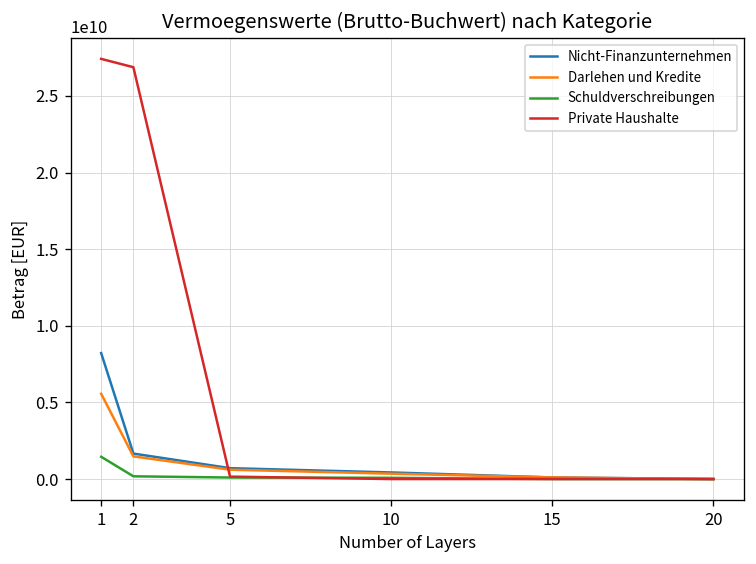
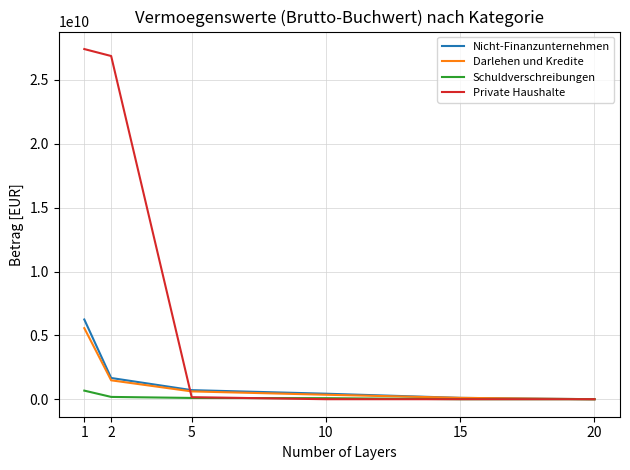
Nicht-Finanzunternehmen, 1: 8200000000 -> 6200000000
Schuldverschreibungen, 1: 1500000000 -> 700000000
